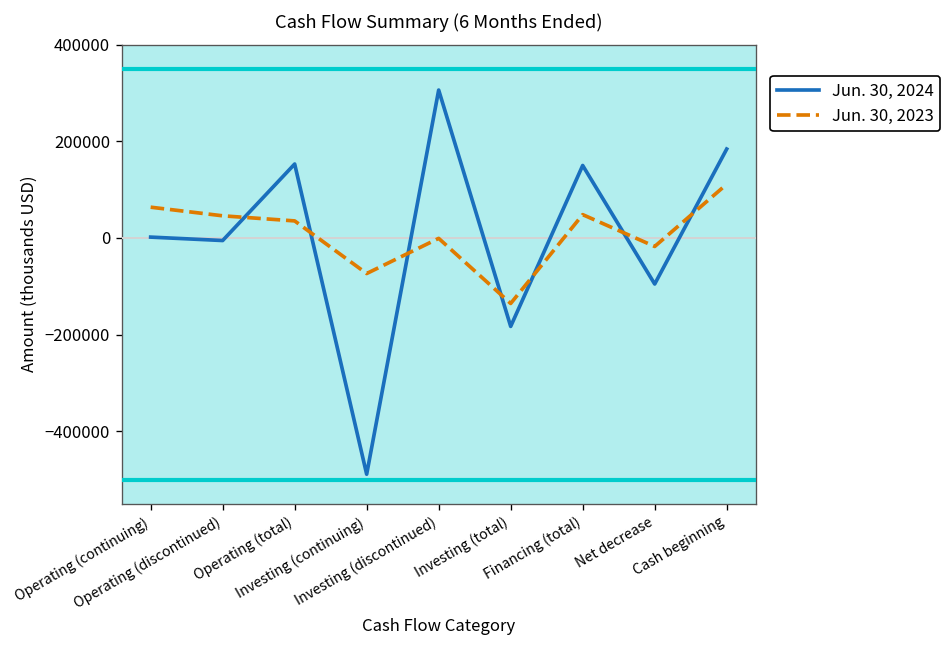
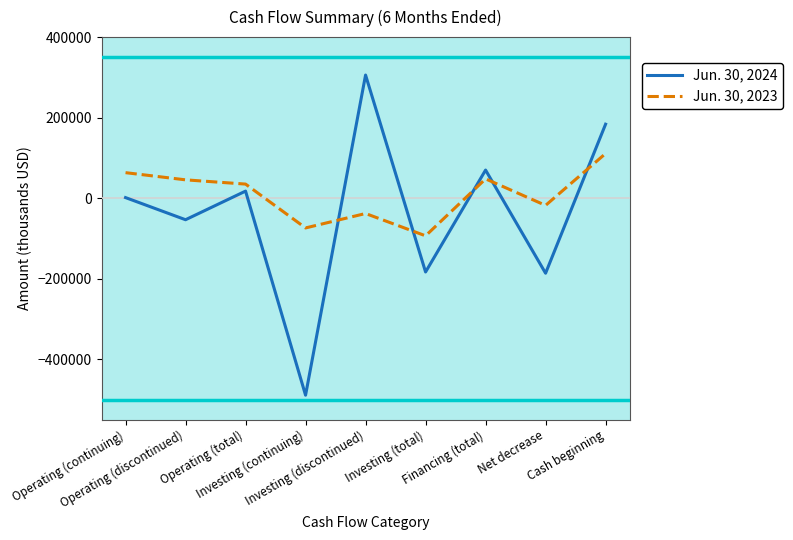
Jun. 30, 2024, Operating (discontinued): -10000 -> -50000
Jun. 30, 2024, Operating (total): 150000 -> 20000
Jun. 30, 2023, Investing (discontinued): 0 -> -40000
Jun. 30, 2023, Investing (total): -140000 -> -90000
Jun. 30, 2024, Financing (total): 150000 -> 70000
Jun. 30, 2024, Net decrease: -100000 -> -190000
